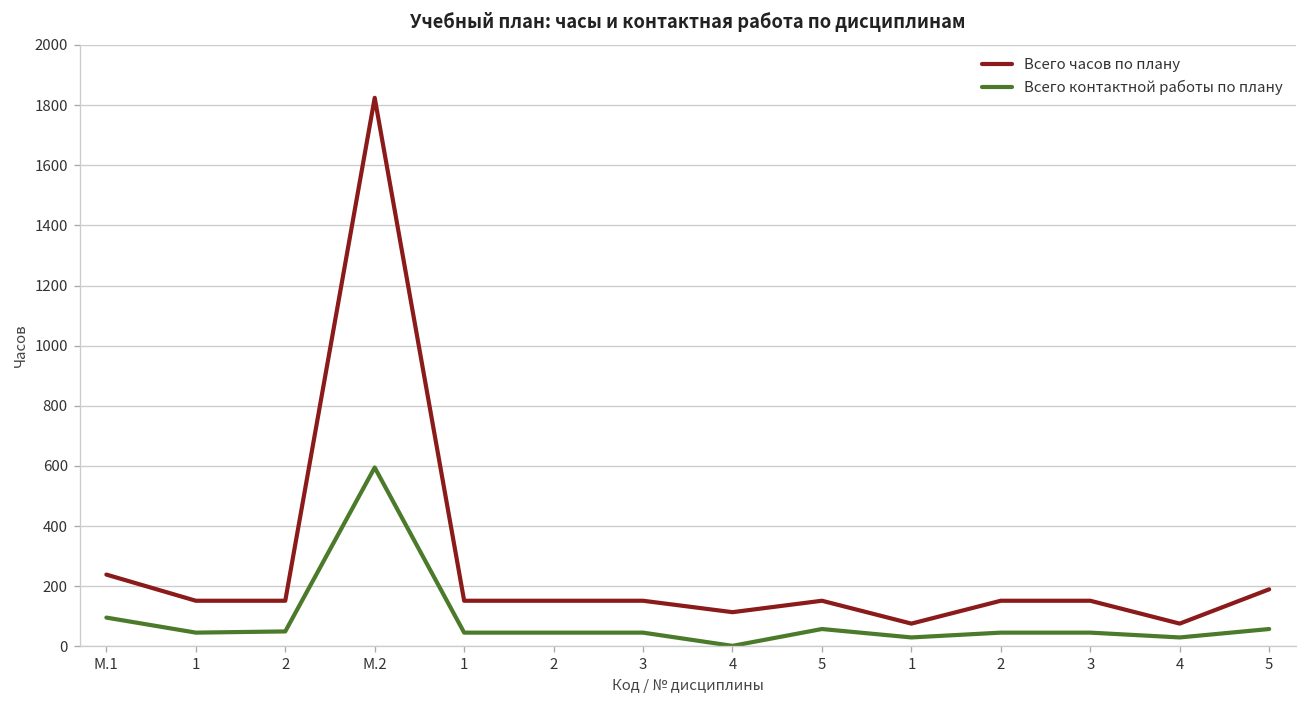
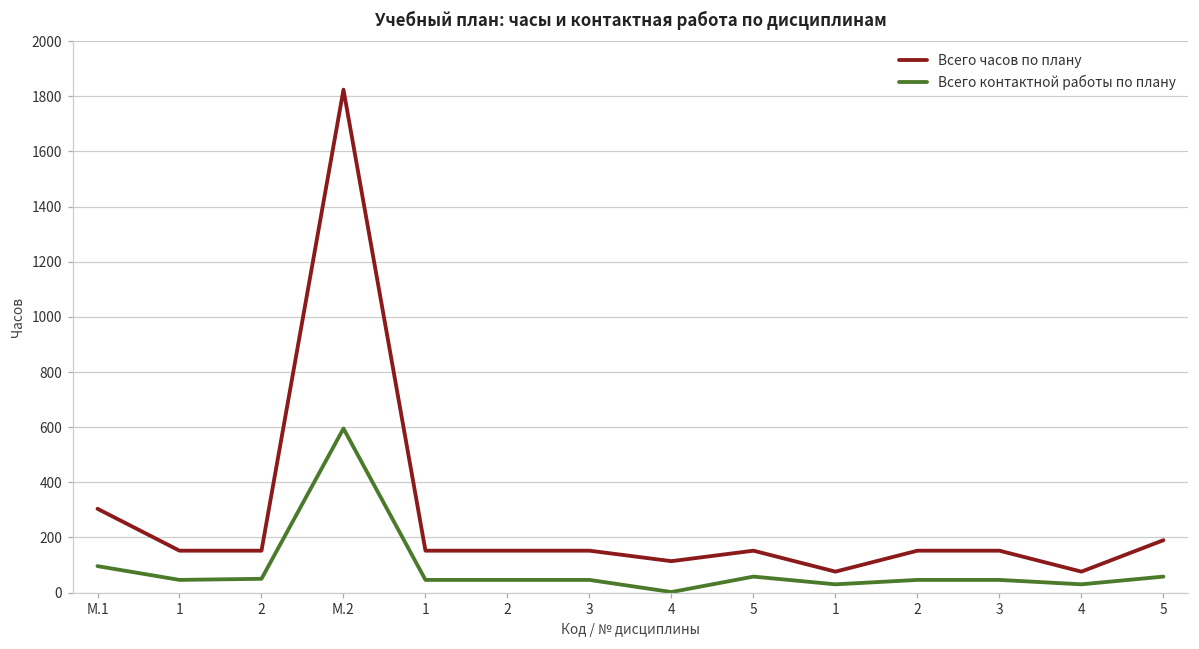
Всего часов по плану, М.1: 240 -> 300
